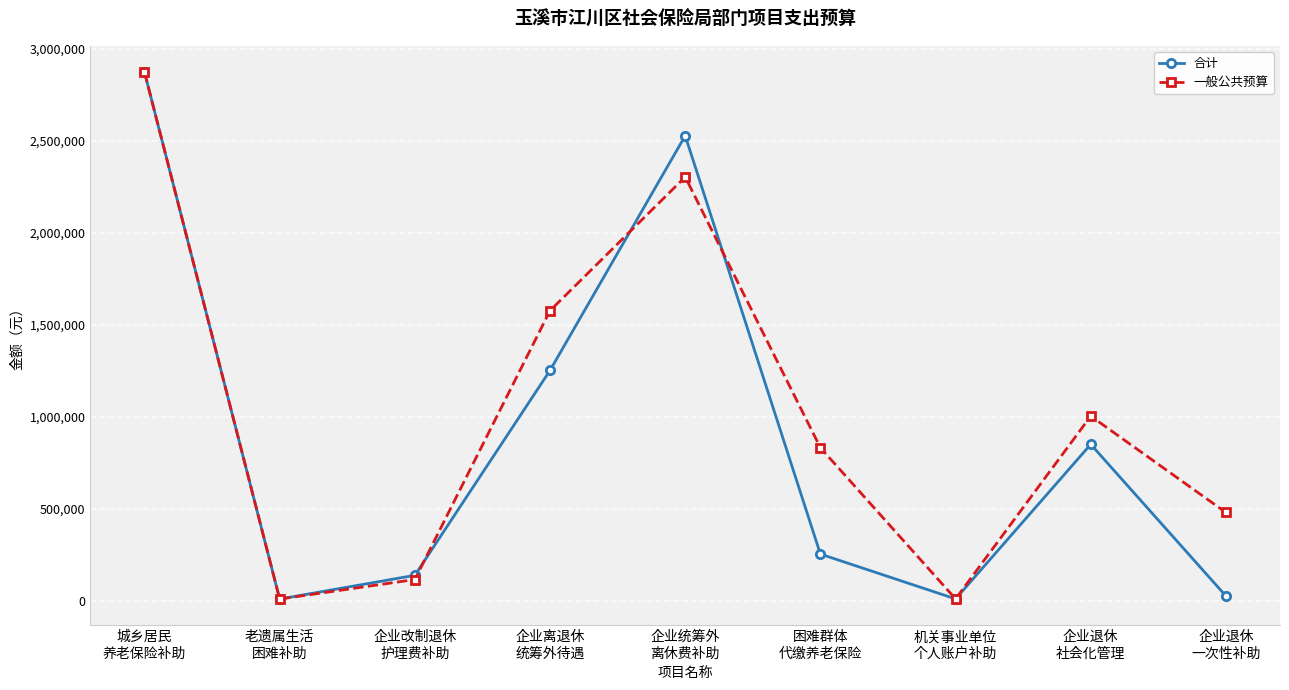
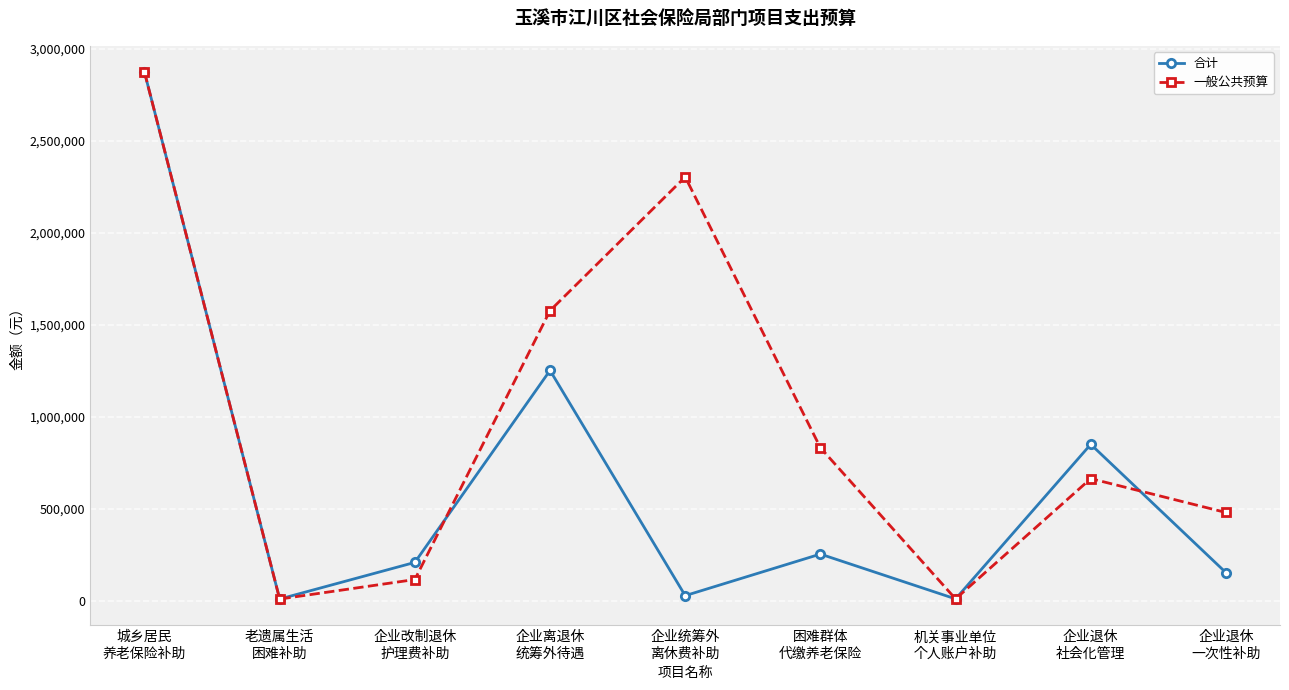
合计, 企业改制退休 护理费补助: 140,000 -> 210,000
合计, 企业统筹外 离休费补助: 2,530,000 -> 30,000
一般公共预算, 企业退休 社会化管理: 1,000,000 -> 670,000
合计, 企业退休 一次性补助: 30,000 -> 150,000
